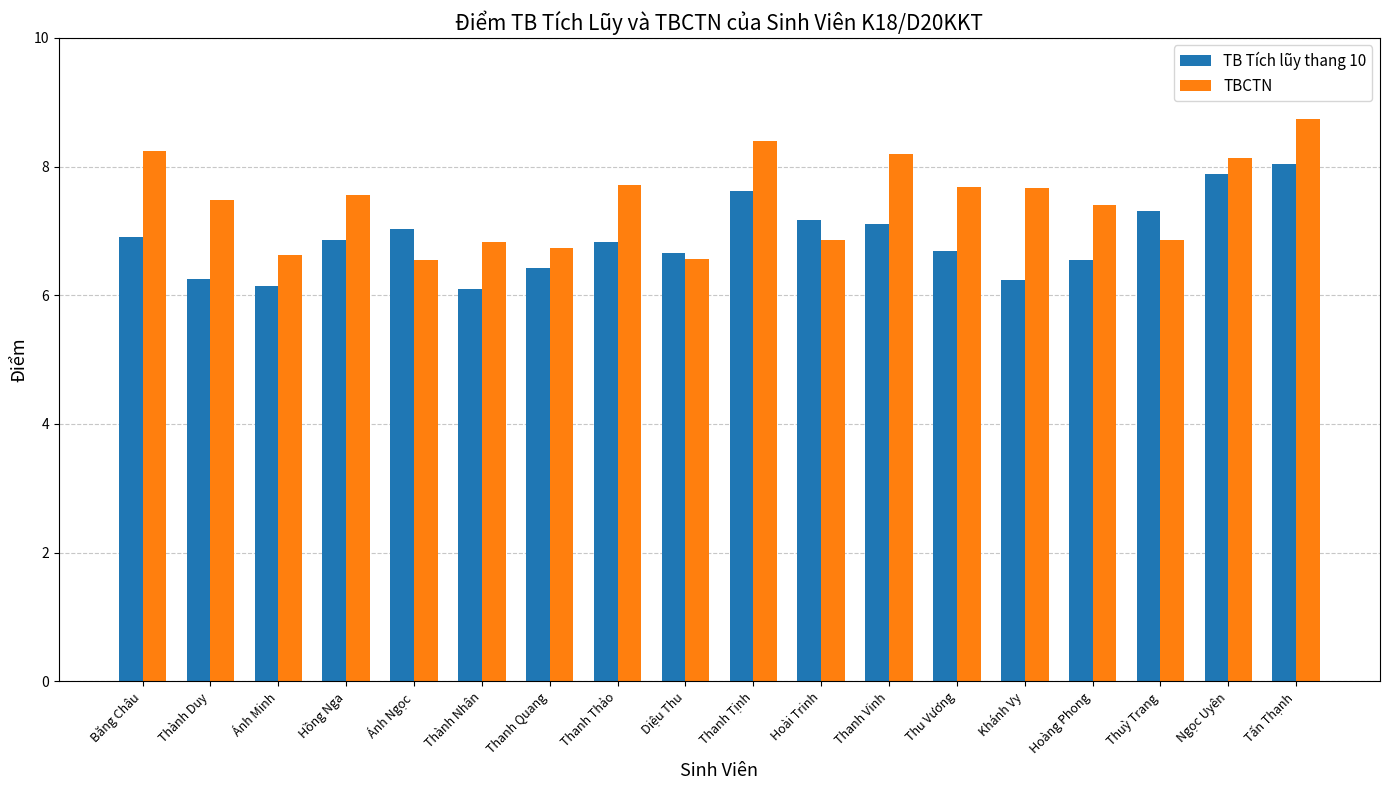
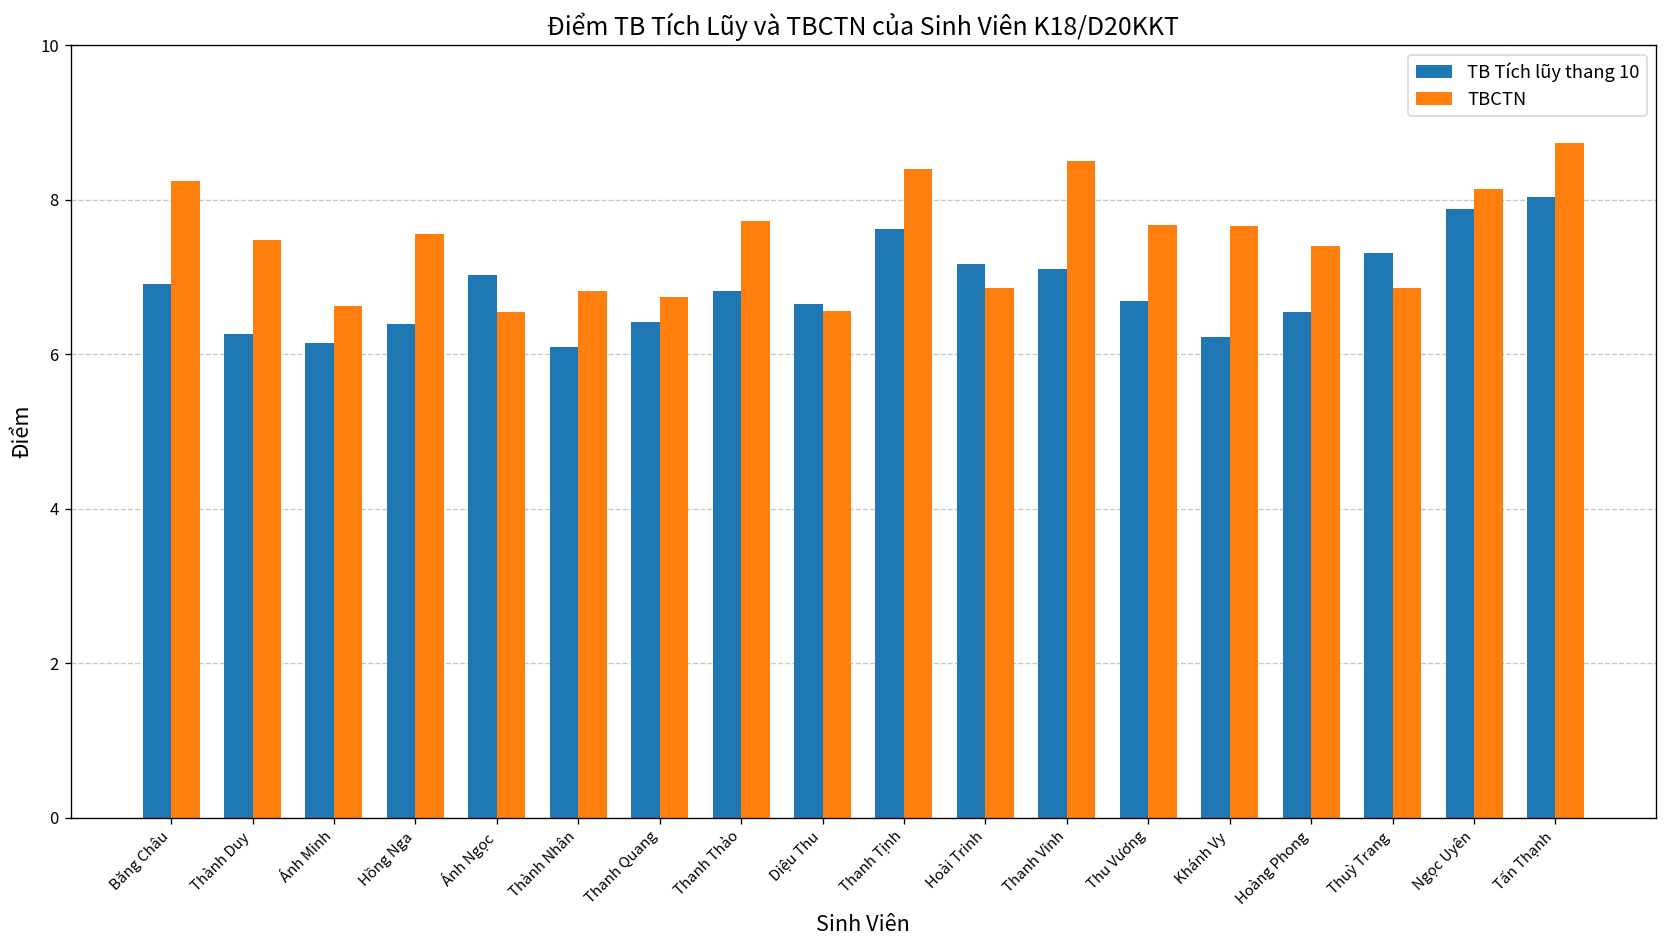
TB Tích lũy thang 10, Hồng Nga: 6.9 -> 6.4
TBCTN, Thanh Vinh: 8.2 -> 8.5
